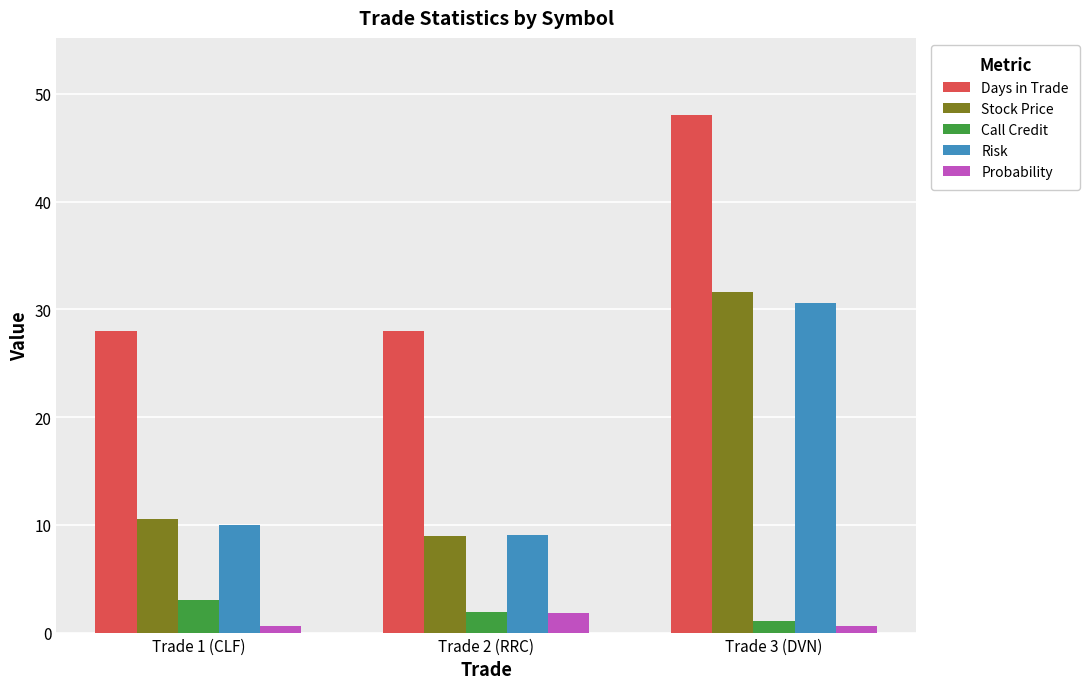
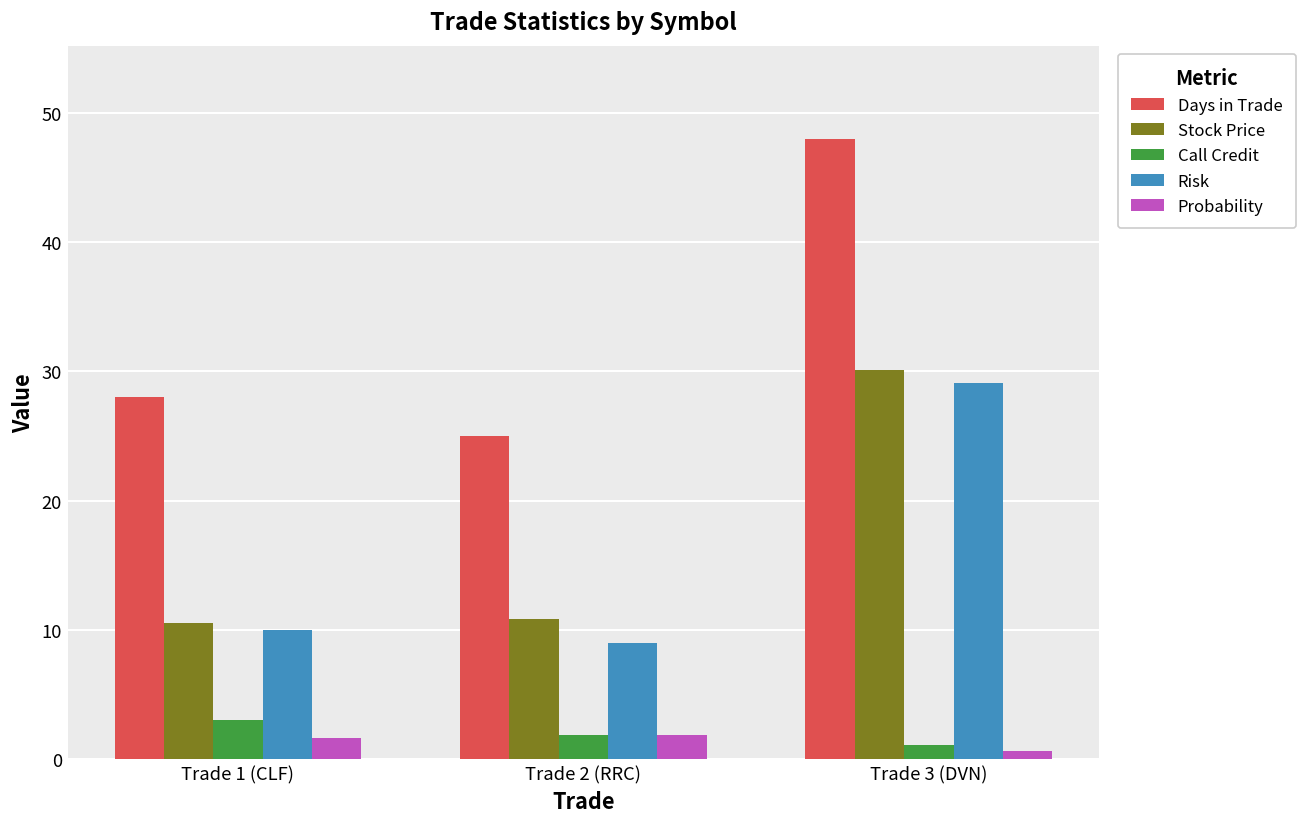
Probability, Trade 1 (CLF): 0.6 -> 1.7
Days in Trade, Trade 2 (RRC): 28 -> 25
Stock Price, Trade 2 (RRC): 9.0 -> 10.9
Stock Price, Trade 3 (DVN): 31.6 -> 30.2
Risk, Trade 3 (DVN): 30.6 -> 29.1
